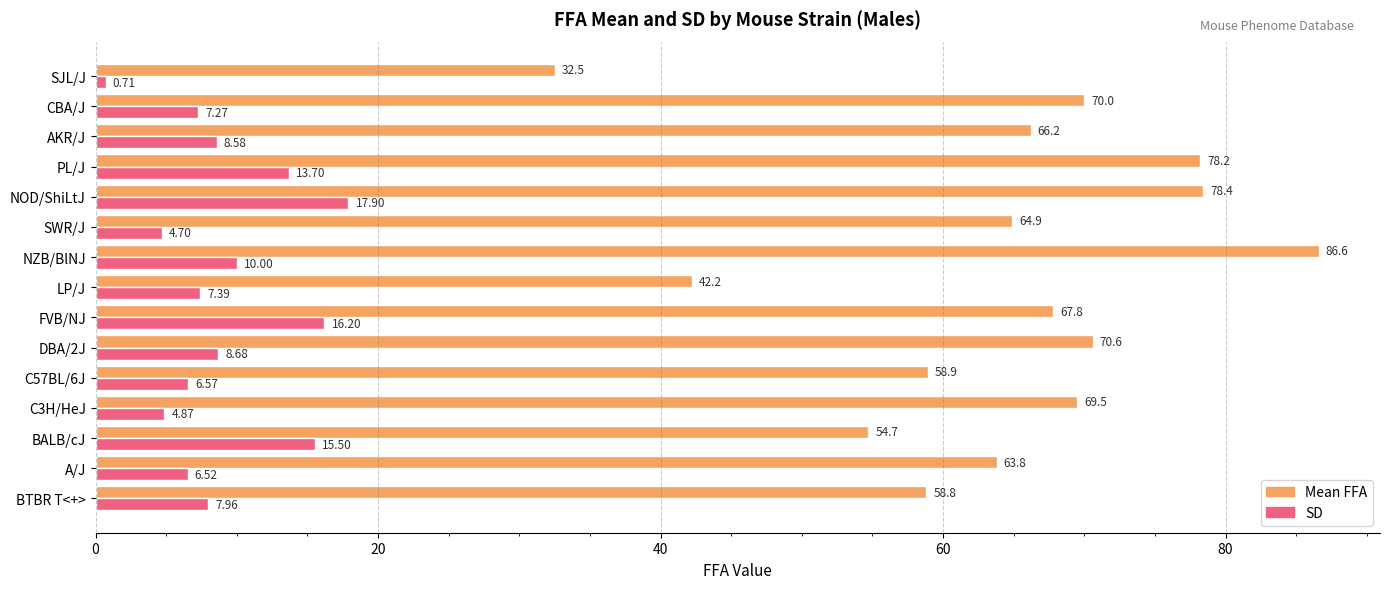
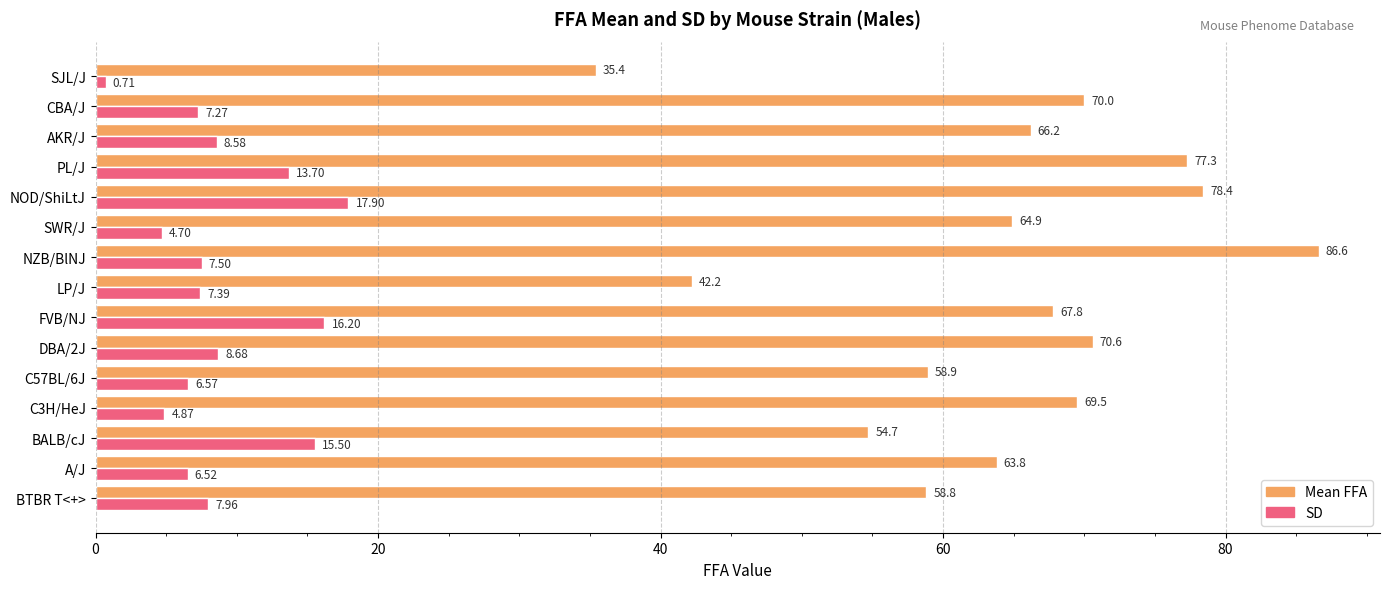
Mean FFA, SJL/J: 32.5 -> 35.4
Mean FFA, PL/J: 78.2 -> 77.3
SD, NZB/BlNJ: 10.00 -> 7.50
